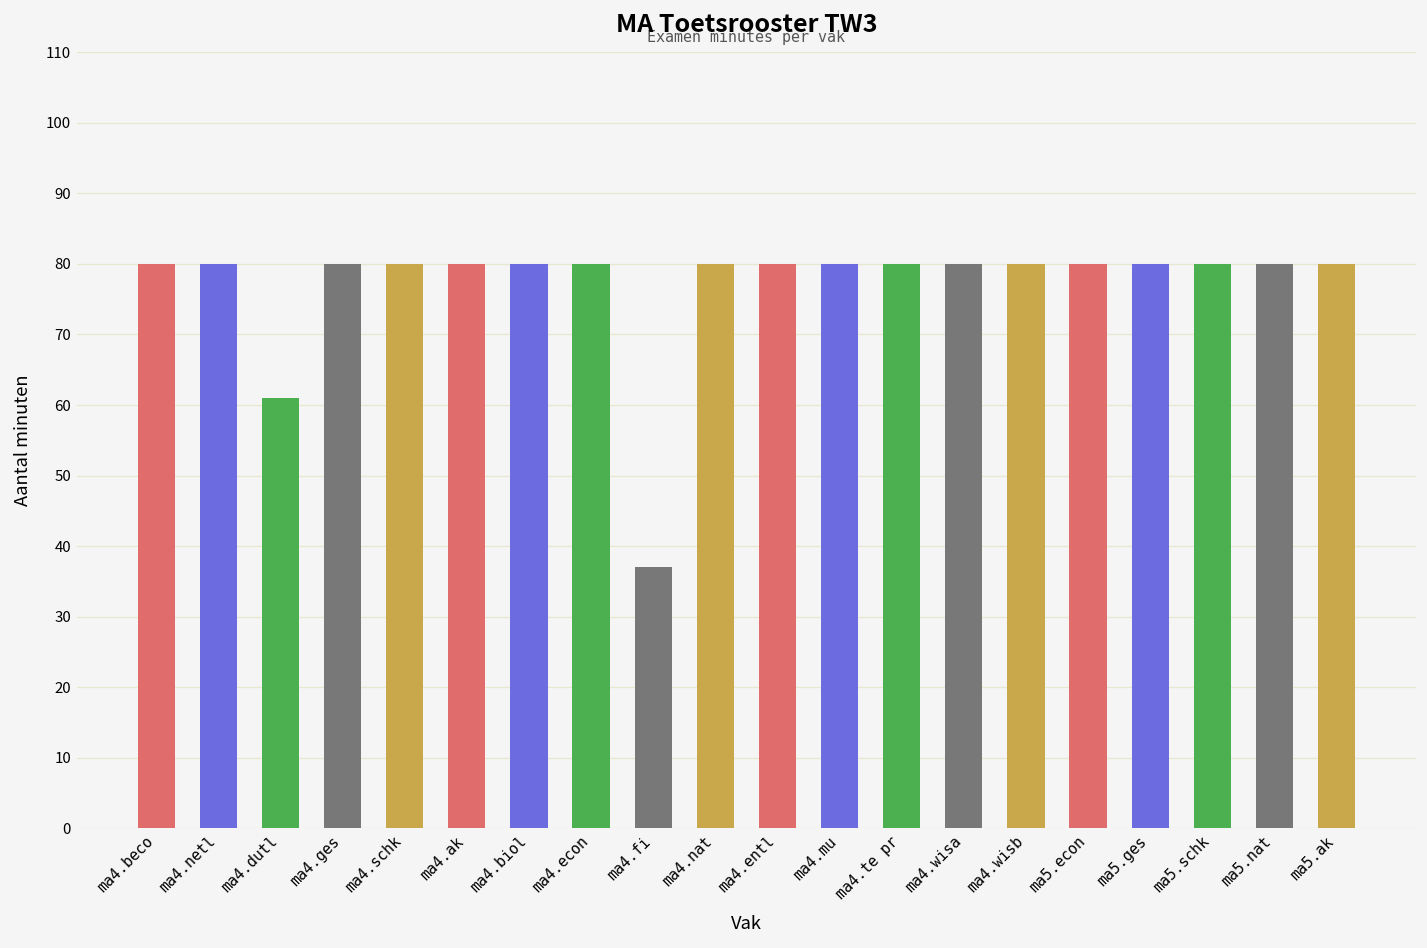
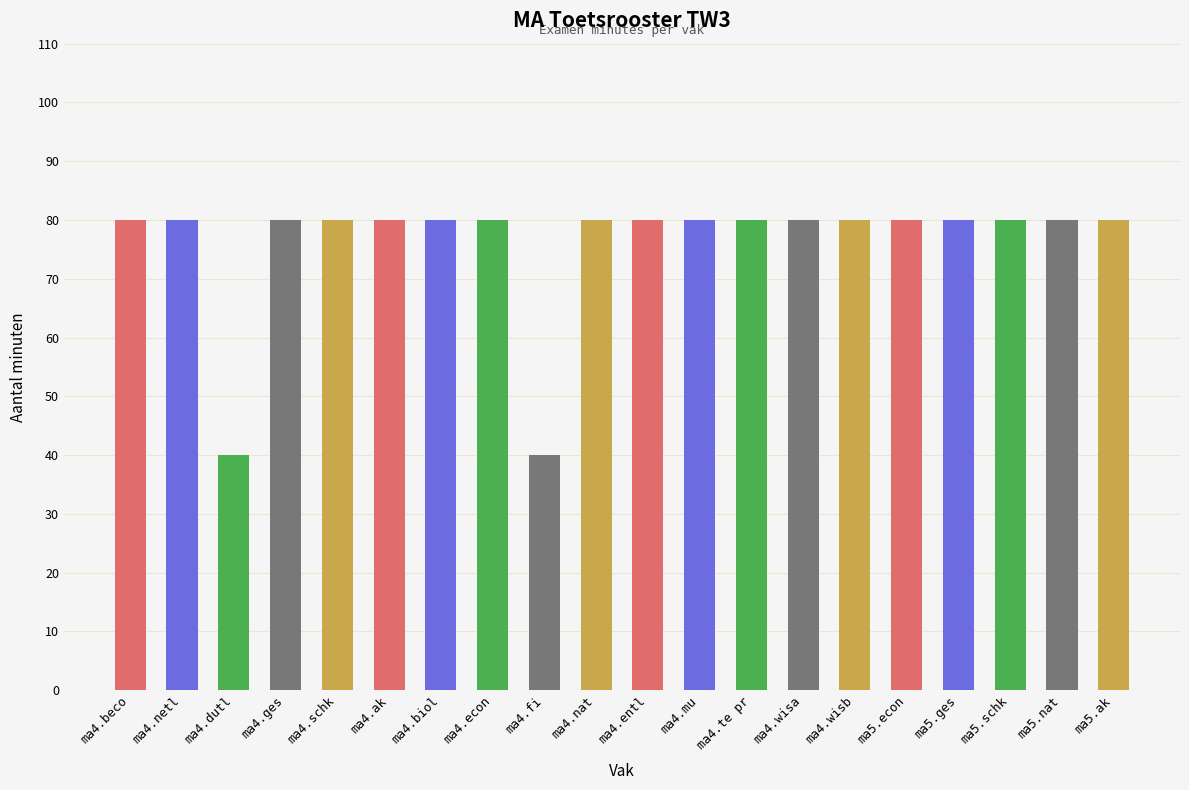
ma4.dutl: 61 -> 40
ma4.fi: 37 -> 40
